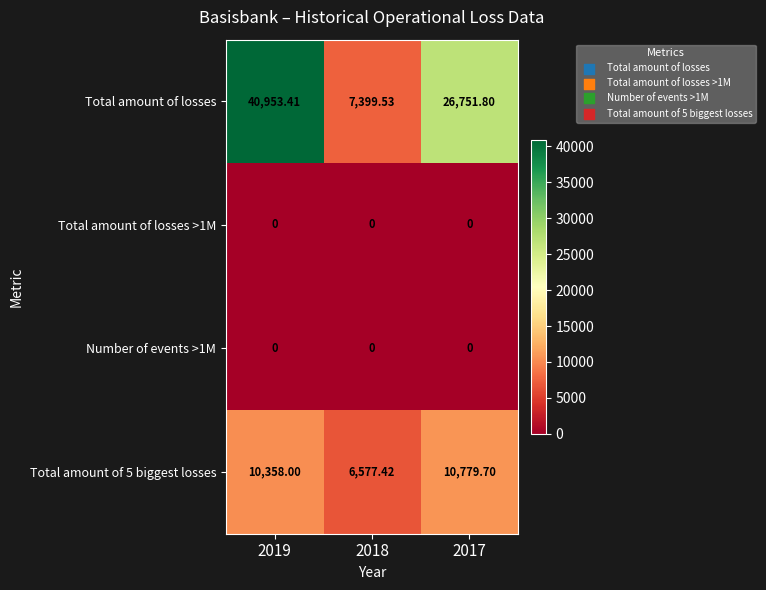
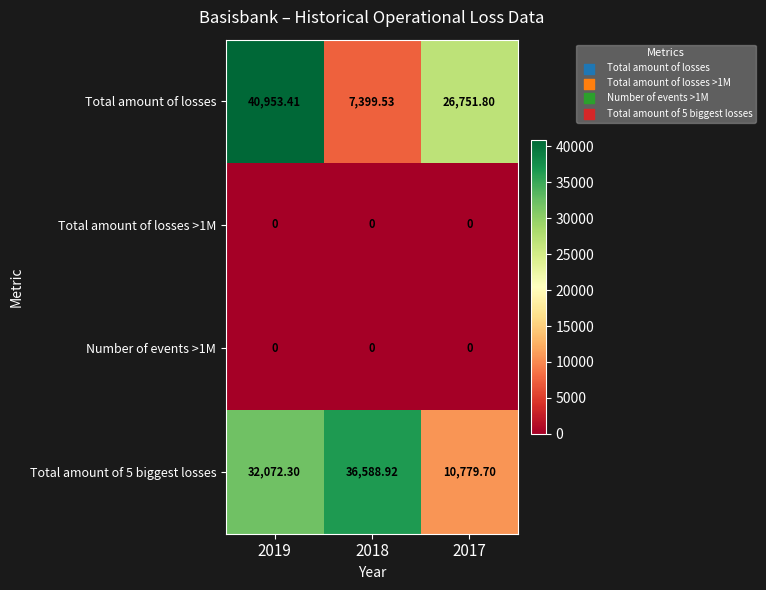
Total amount of 5 biggest losses, 2019: 10,358.00 -> 32,072.30
Total amount of 5 biggest losses, 2018: 6,577.42 -> 36,588.92
